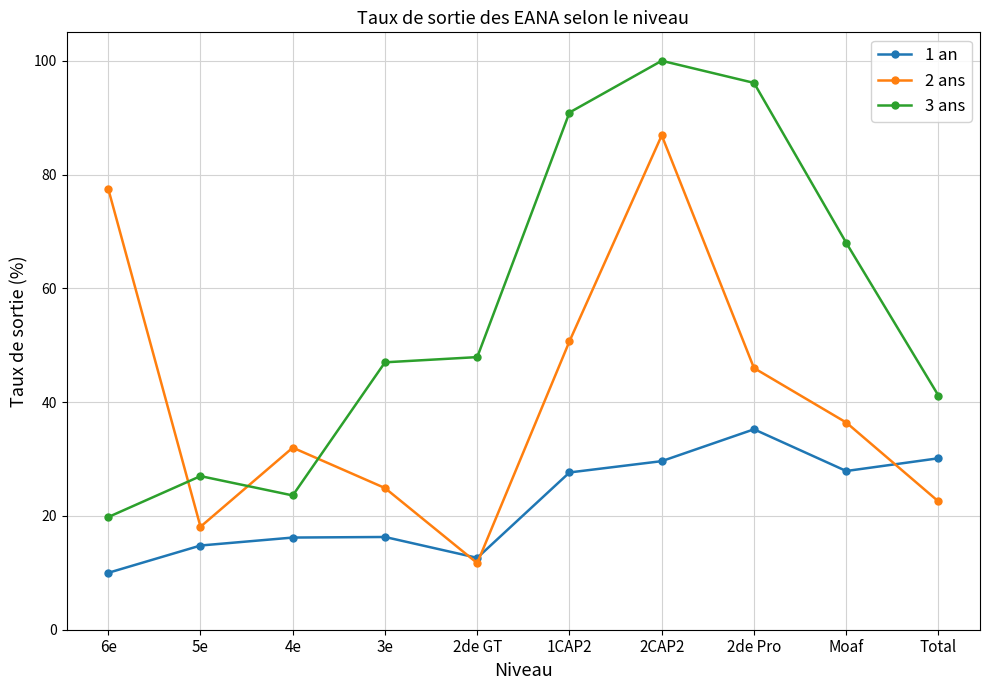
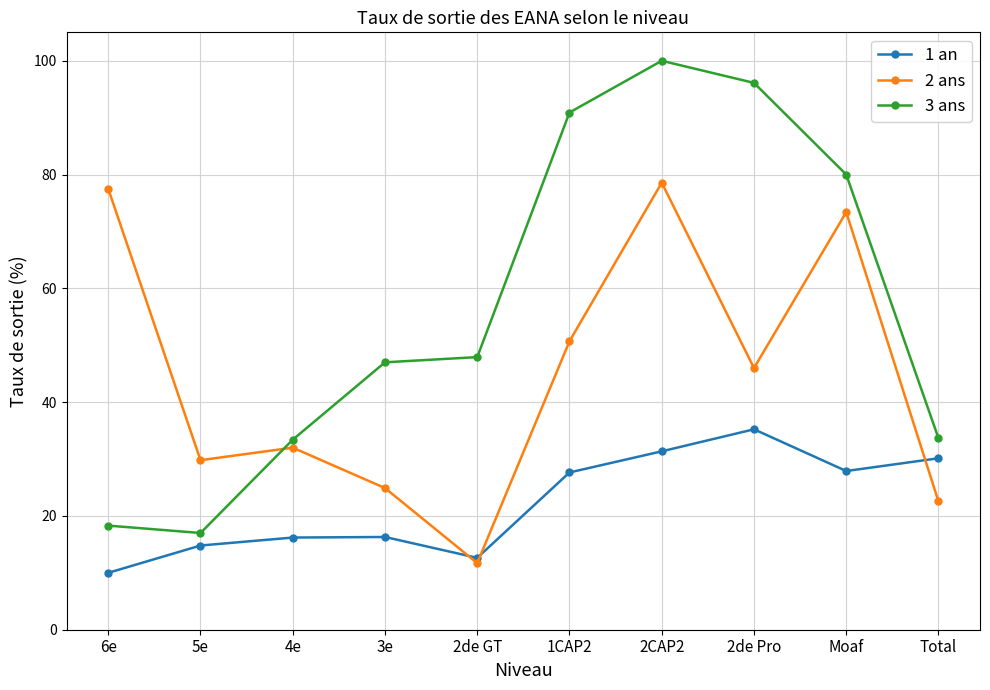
3 ans, 6e: 20 -> 18
2 ans, 5e: 18 -> 30
3 ans, 5e: 27 -> 17
3 ans, 4e: 24 -> 33
1 an, 2CAP2: 30 -> 31
2 ans, 2CAP2: 87 -> 79
2 ans, Moaf: 36 -> 73
3 ans, Moaf: 68 -> 80
3 ans, Total: 41 -> 34
